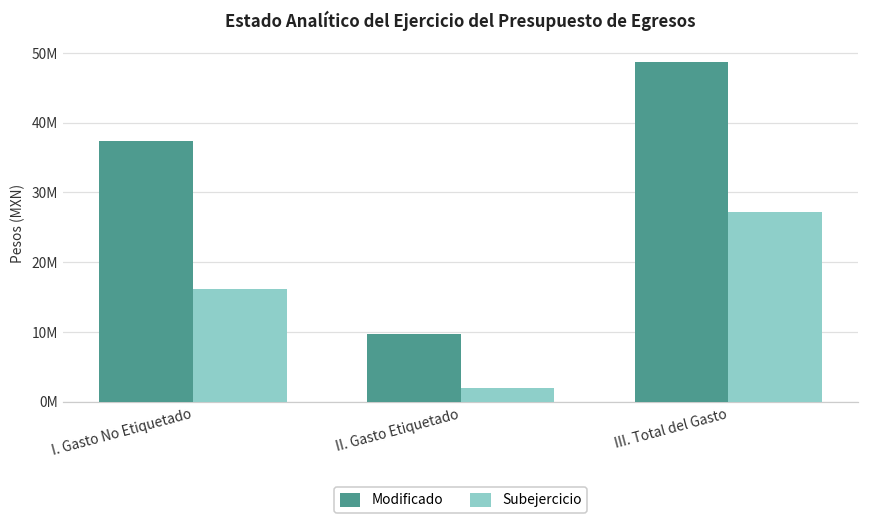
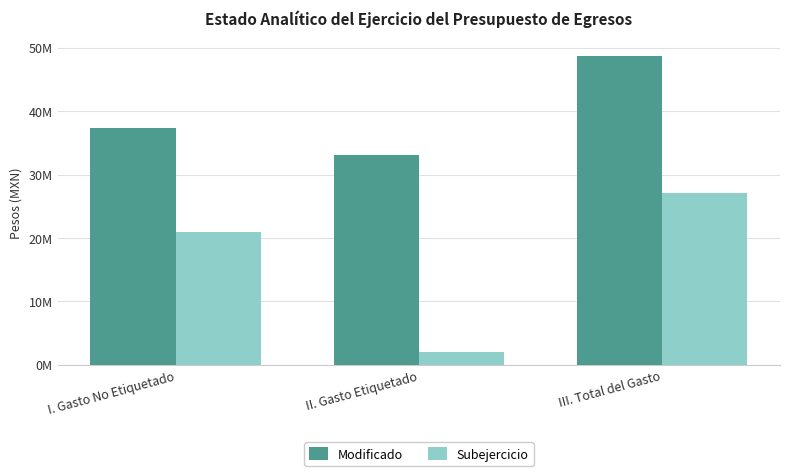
Subejercicio, I. Gasto No Etiquetado: 16000000 -> 21000000
Modificado, II. Gasto Etiquetado: 10000000 -> 33000000
